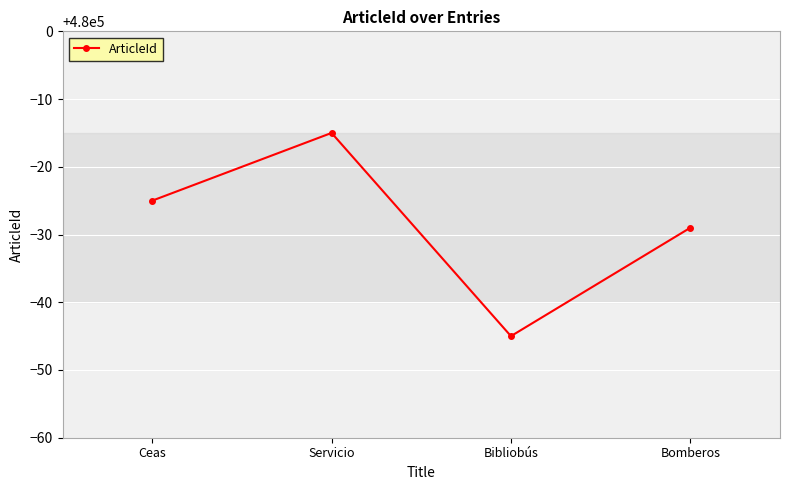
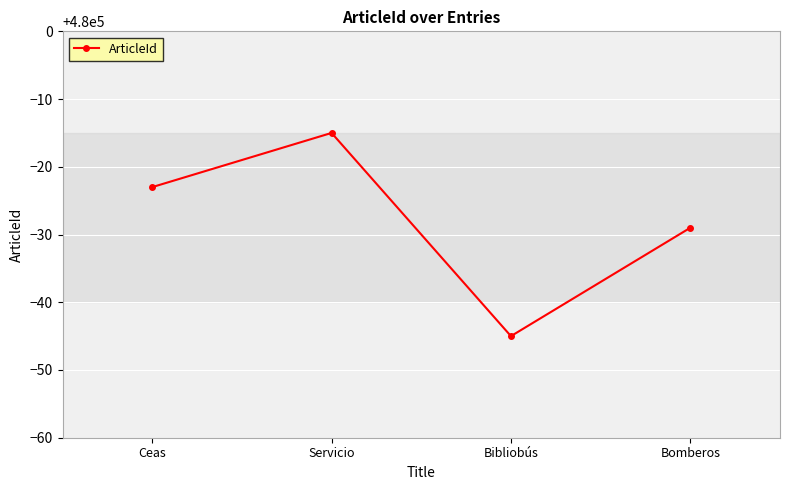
Ceas: 479975 -> 479977
